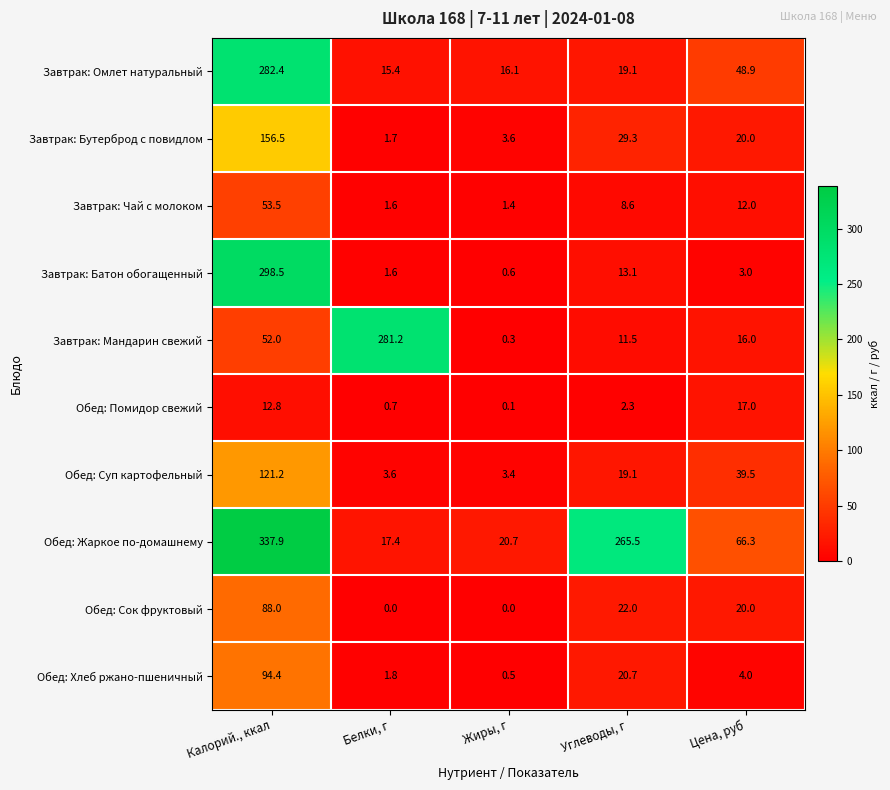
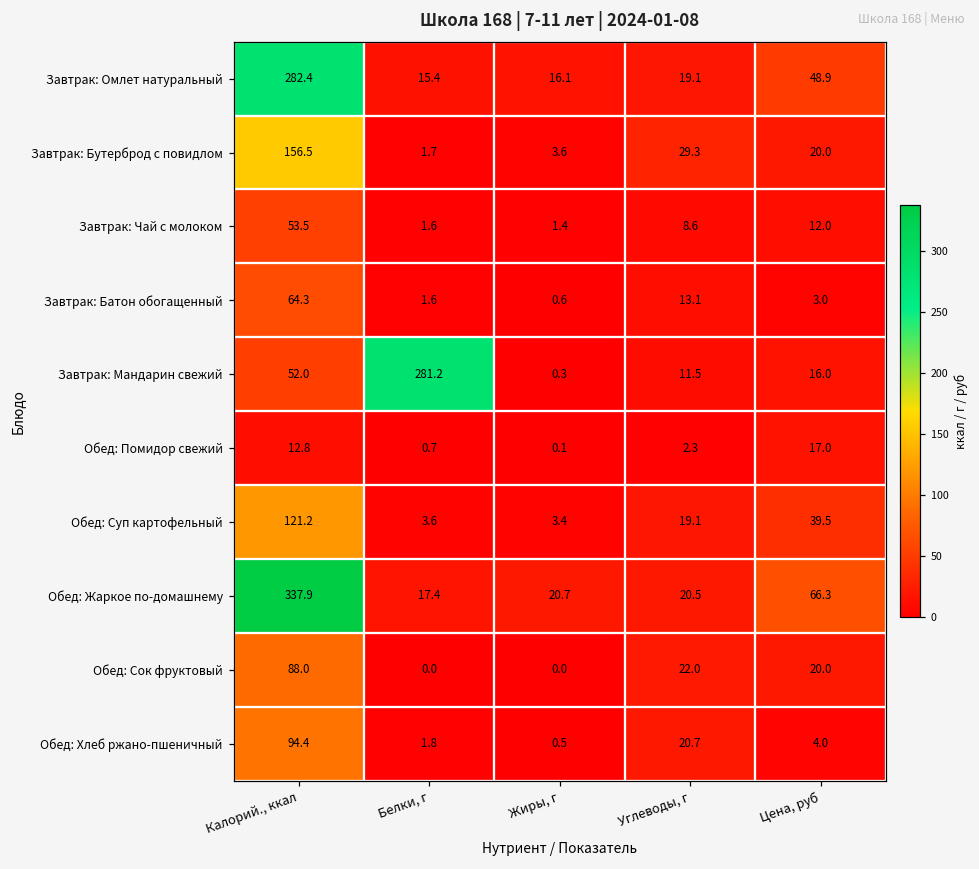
Завтрак: Батон обогащенный, Калорий., ккал: 298.5 -> 64.3
Обед: Жаркое по-домашнему, Углеводы, г: 265.5 -> 20.5
